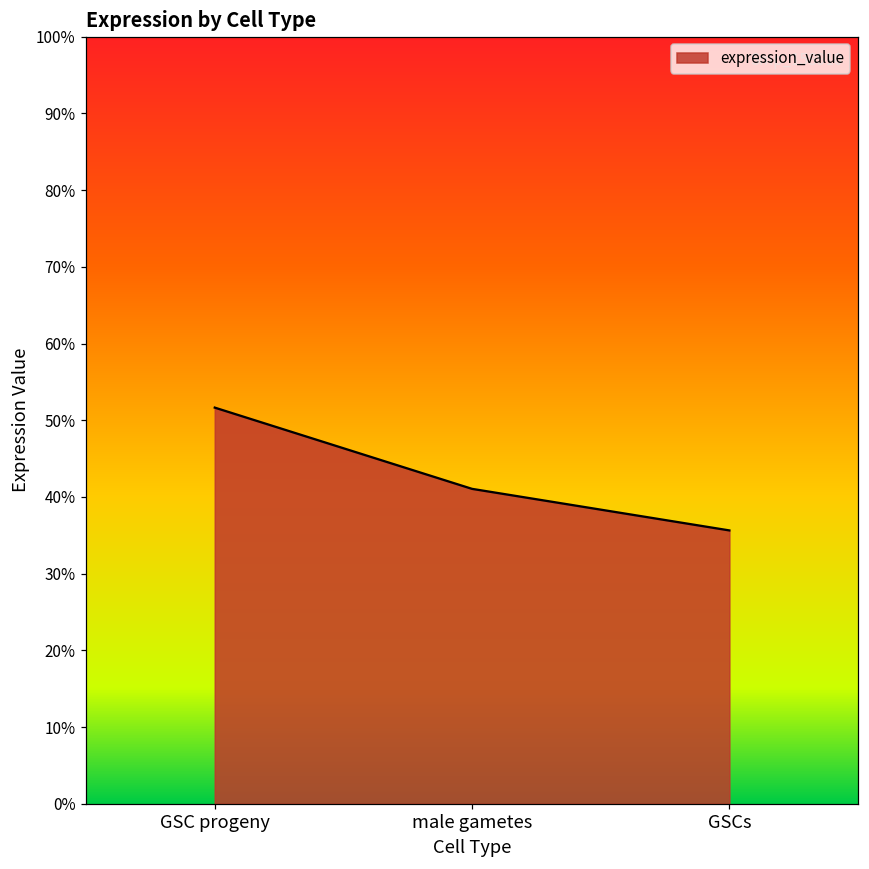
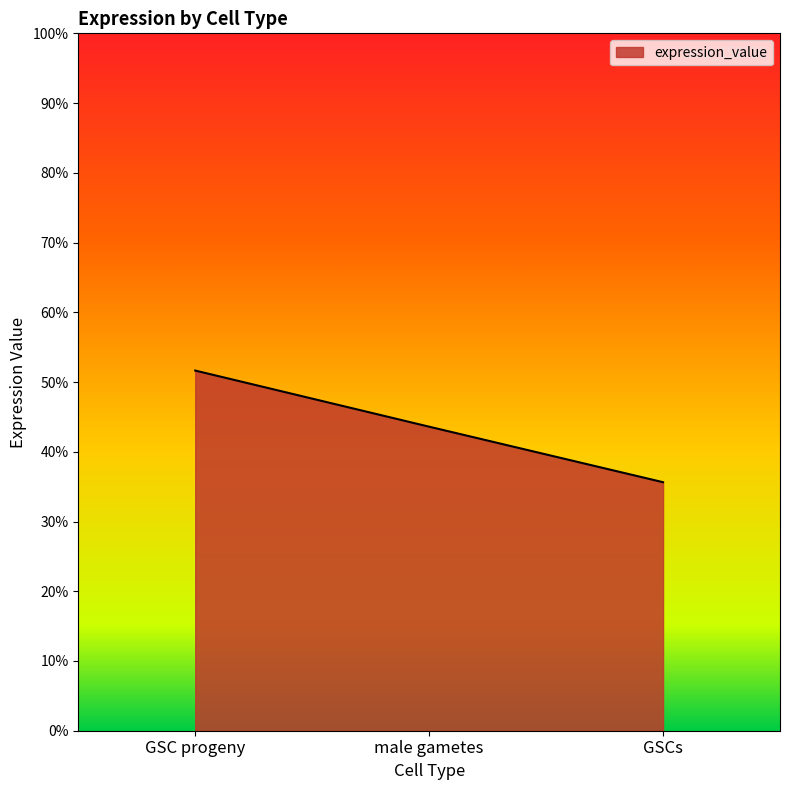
male gametes: 41% -> 44%
